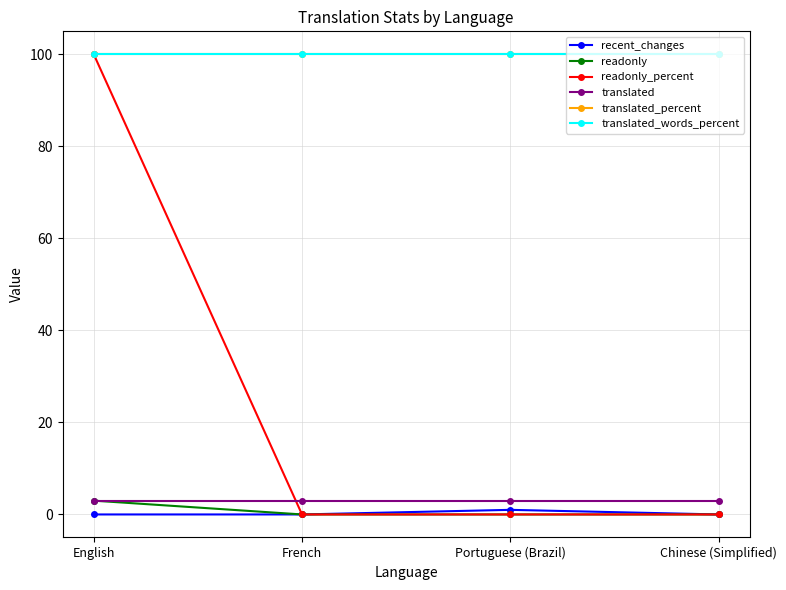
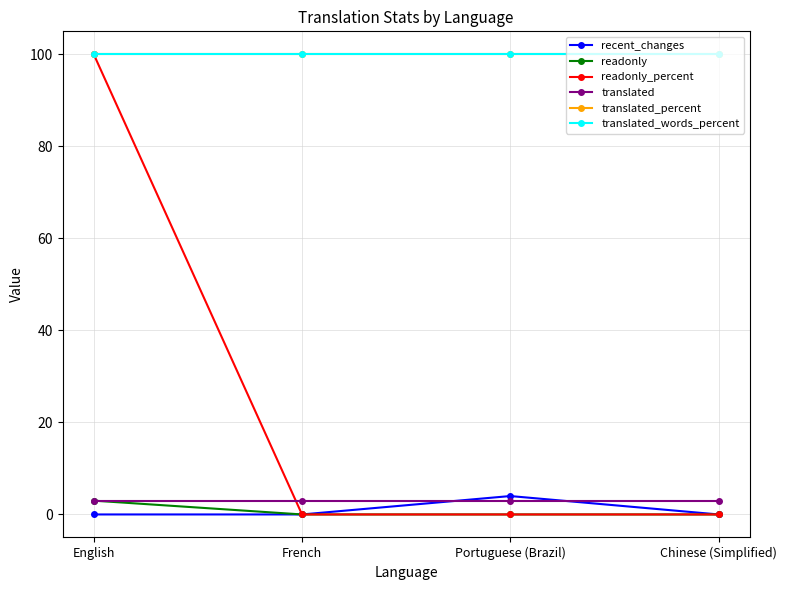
recent_changes, Portuguese (Brazil): 1 -> 4
